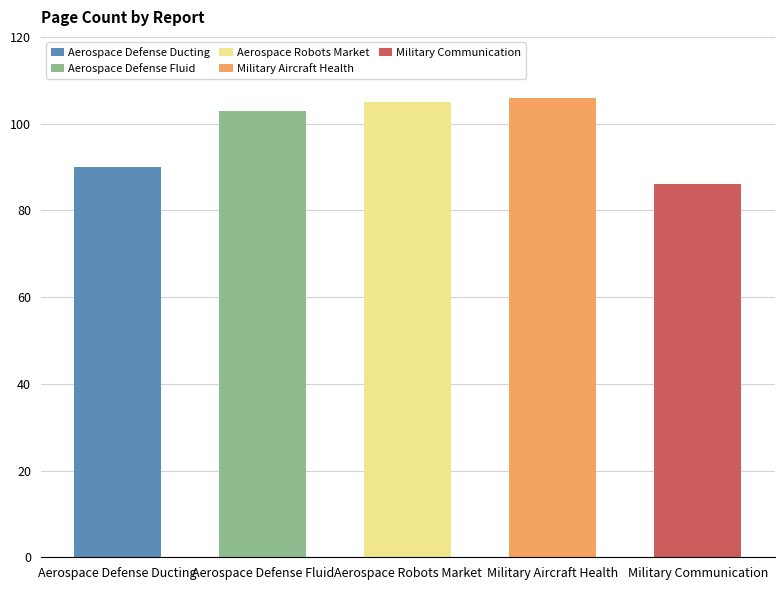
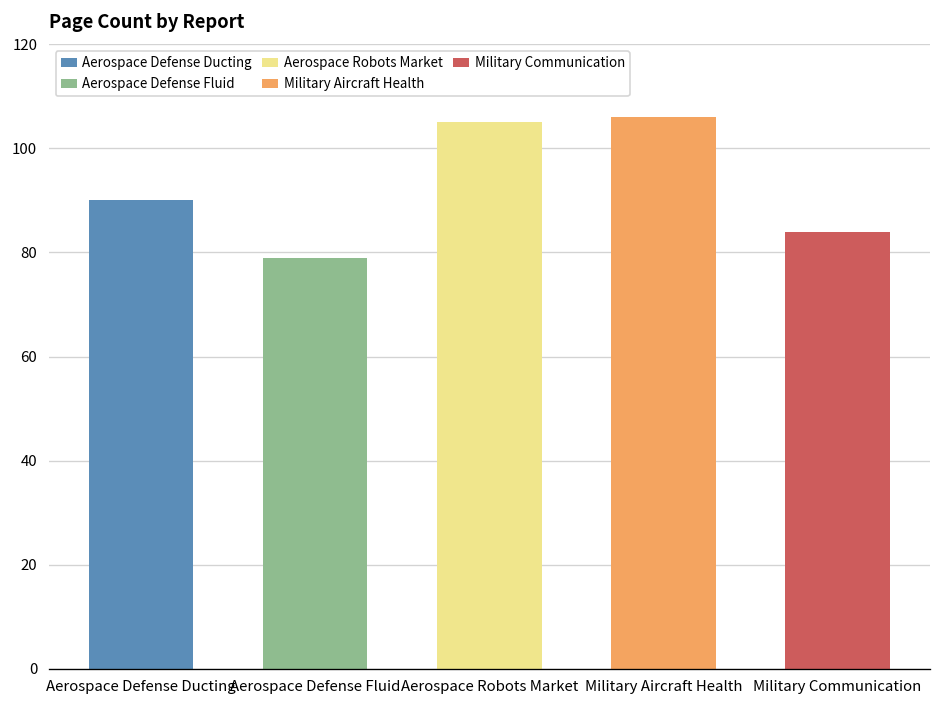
Aerospace Defense Fluid: 103 -> 79
Military Communication: 86 -> 84
